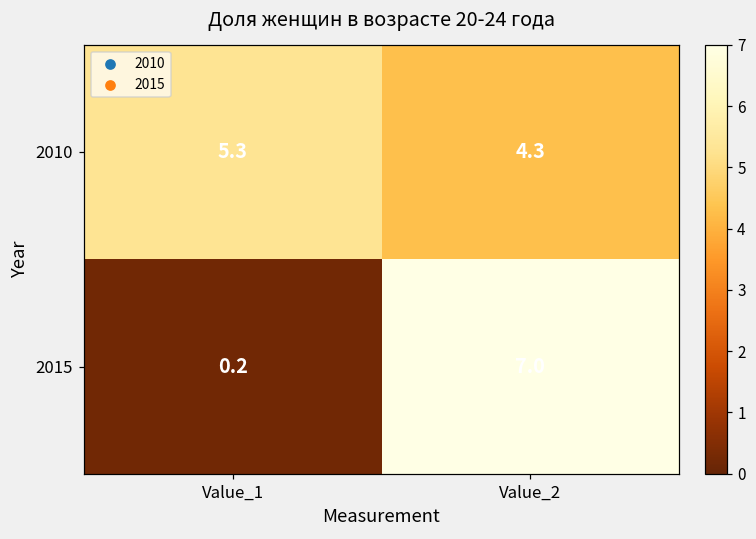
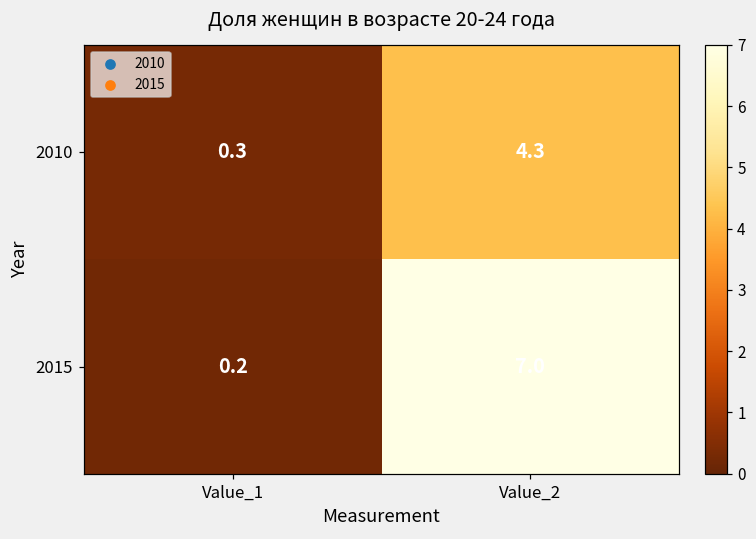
2010, Value_1: 5.3 -> 0.3
